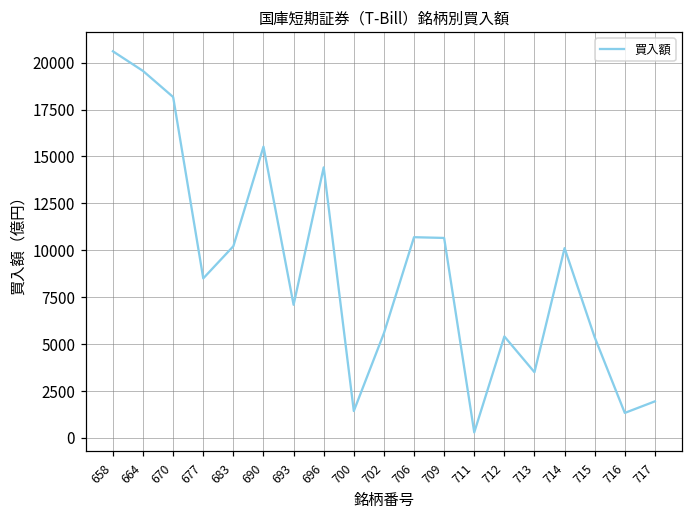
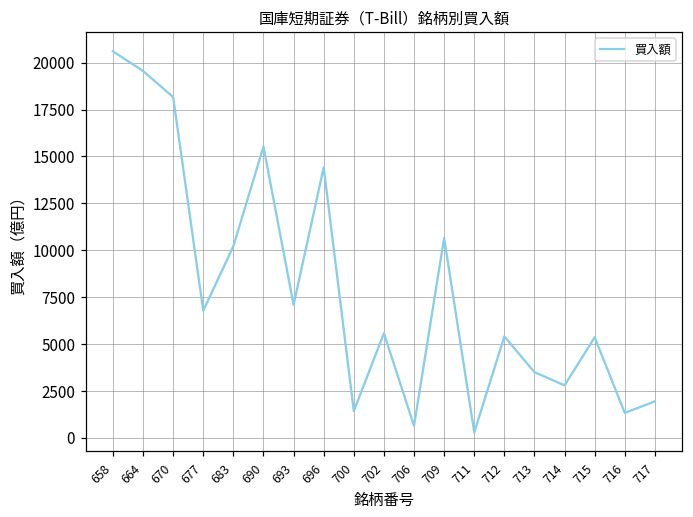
677: 8500 -> 6800
706: 10700 -> 600
714: 10100 -> 2800
